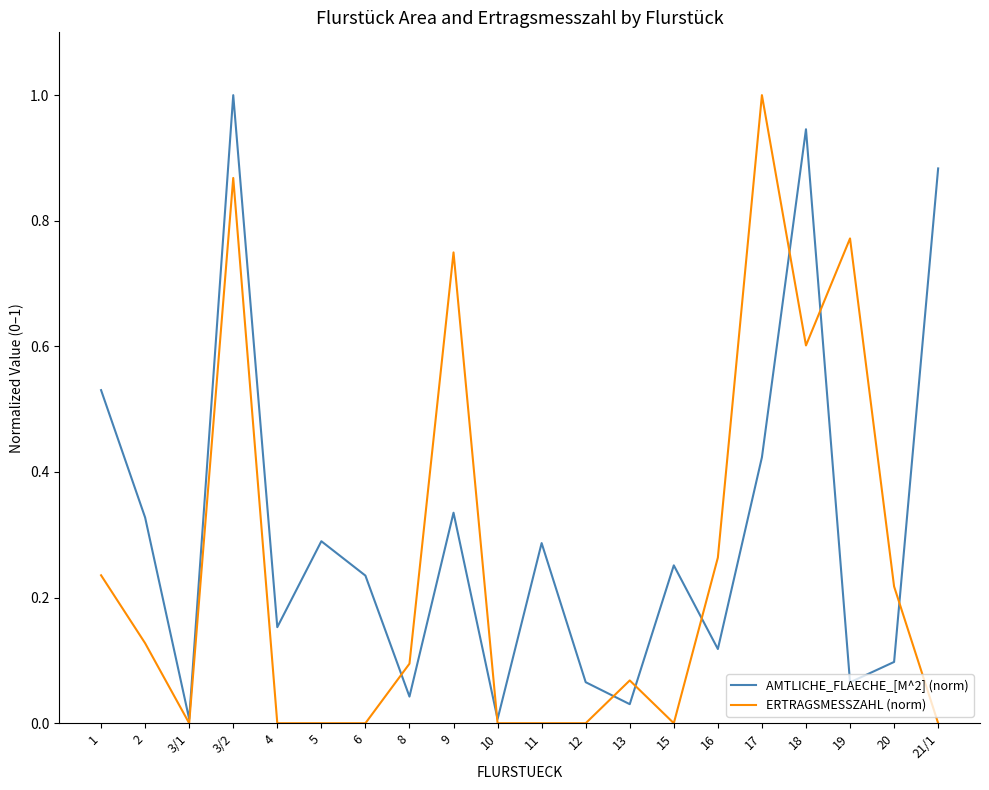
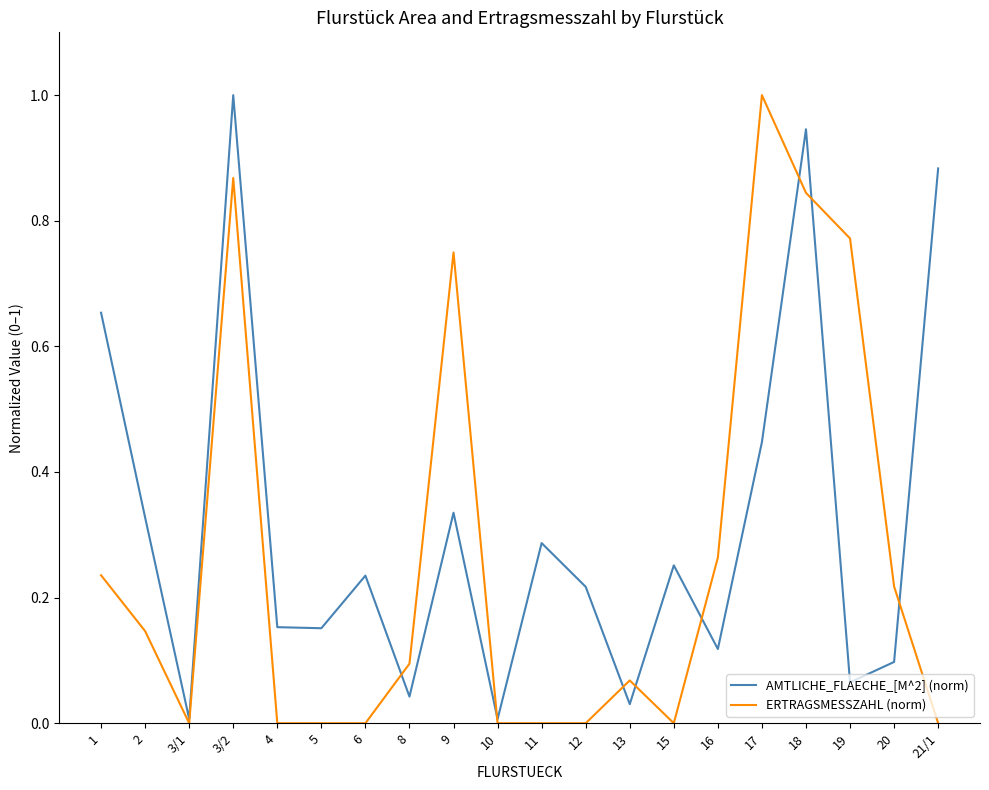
AMTLICHE_FLAECHE_[M^2] (norm), 1: 0.53 -> 0.65
ERTRAGSMESSZAHL (norm), 2: 0.13 -> 0.15
AMTLICHE_FLAECHE_[M^2] (norm), 5: 0.29 -> 0.15
AMTLICHE_FLAECHE_[M^2] (norm), 12: 0.07 -> 0.22
AMTLICHE_FLAECHE_[M^2] (norm), 17: 0.42 -> 0.45
ERTRAGSMESSZAHL (norm), 18: 0.60 -> 0.84
